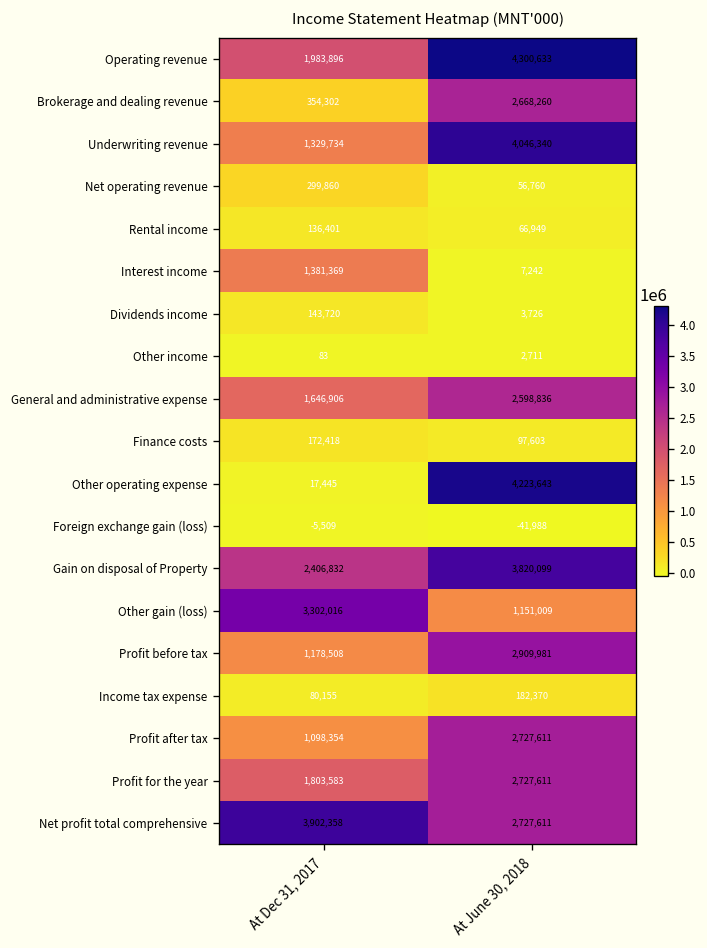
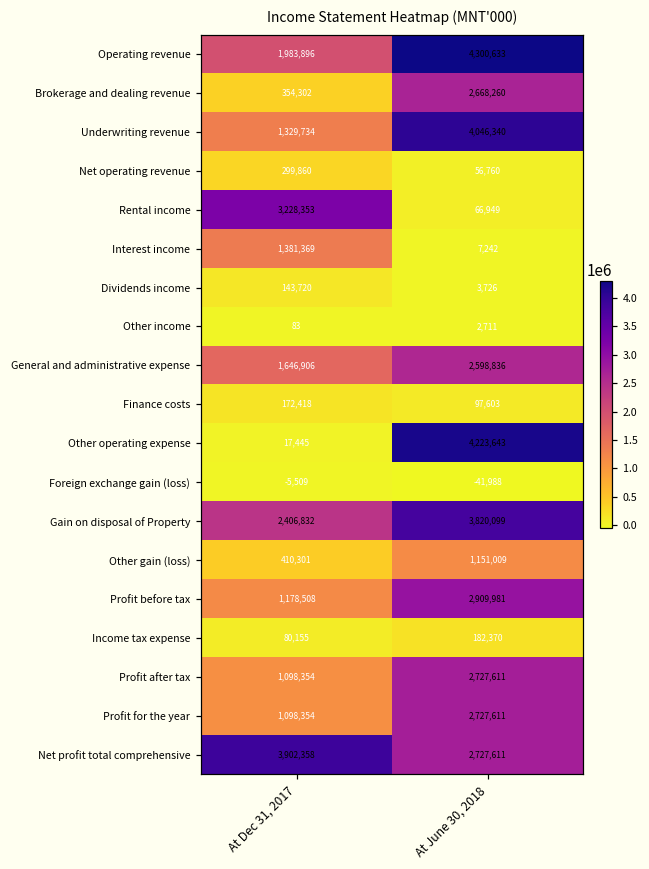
Rental income, At Dec 31, 2017: 136,401 -> 3,228,353
Other gain (loss), At Dec 31, 2017: 3,302,016 -> 410,301
Profit for the year, At Dec 31, 2017: 1,803,583 -> 1,098,354
